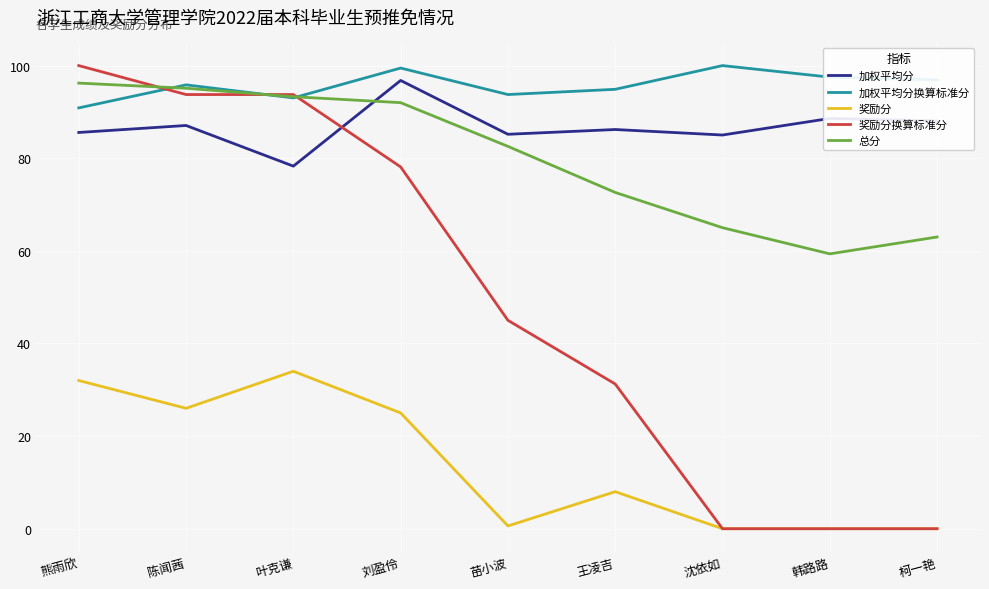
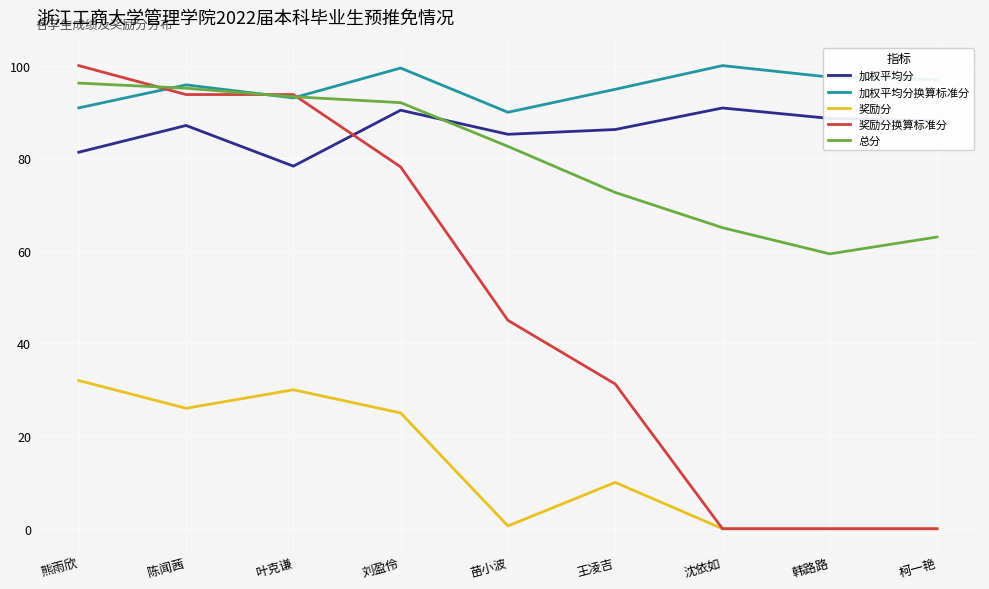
加权平均分, 熊雨欣: 86 -> 81
奖励分, 叶克谦: 34 -> 30
加权平均分, 刘盈伶: 97 -> 90
加权平均分换算标准分, 苗小波: 94 -> 90
奖励分, 王凌吉: 8 -> 10
加权平均分, 沈依如: 85 -> 91
